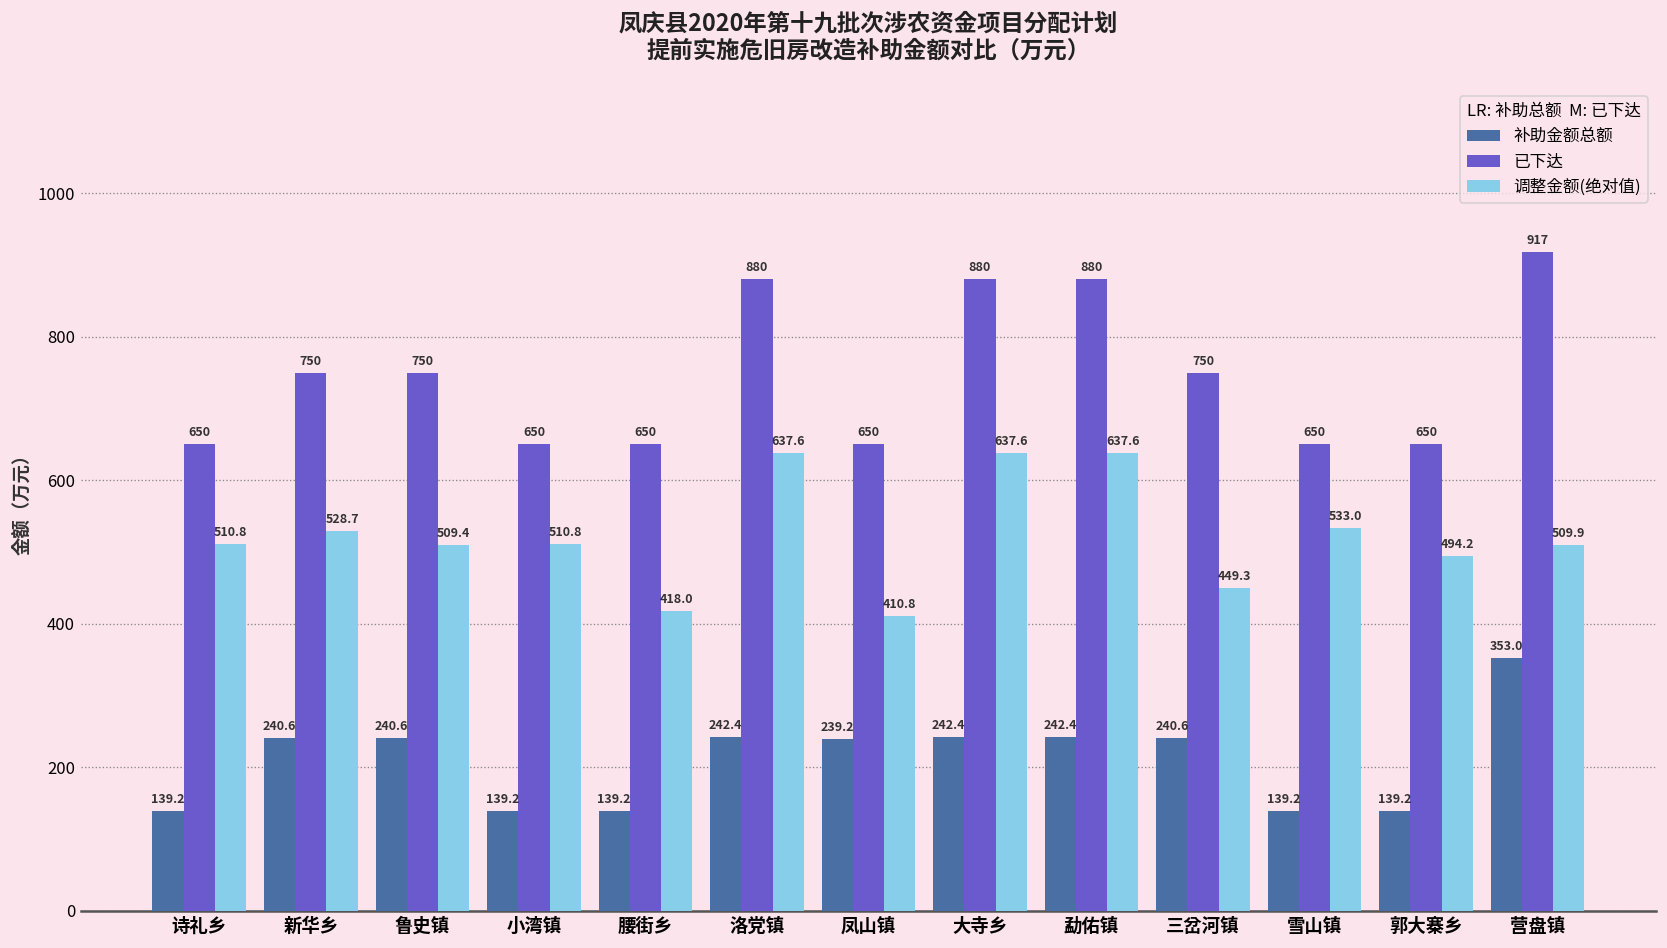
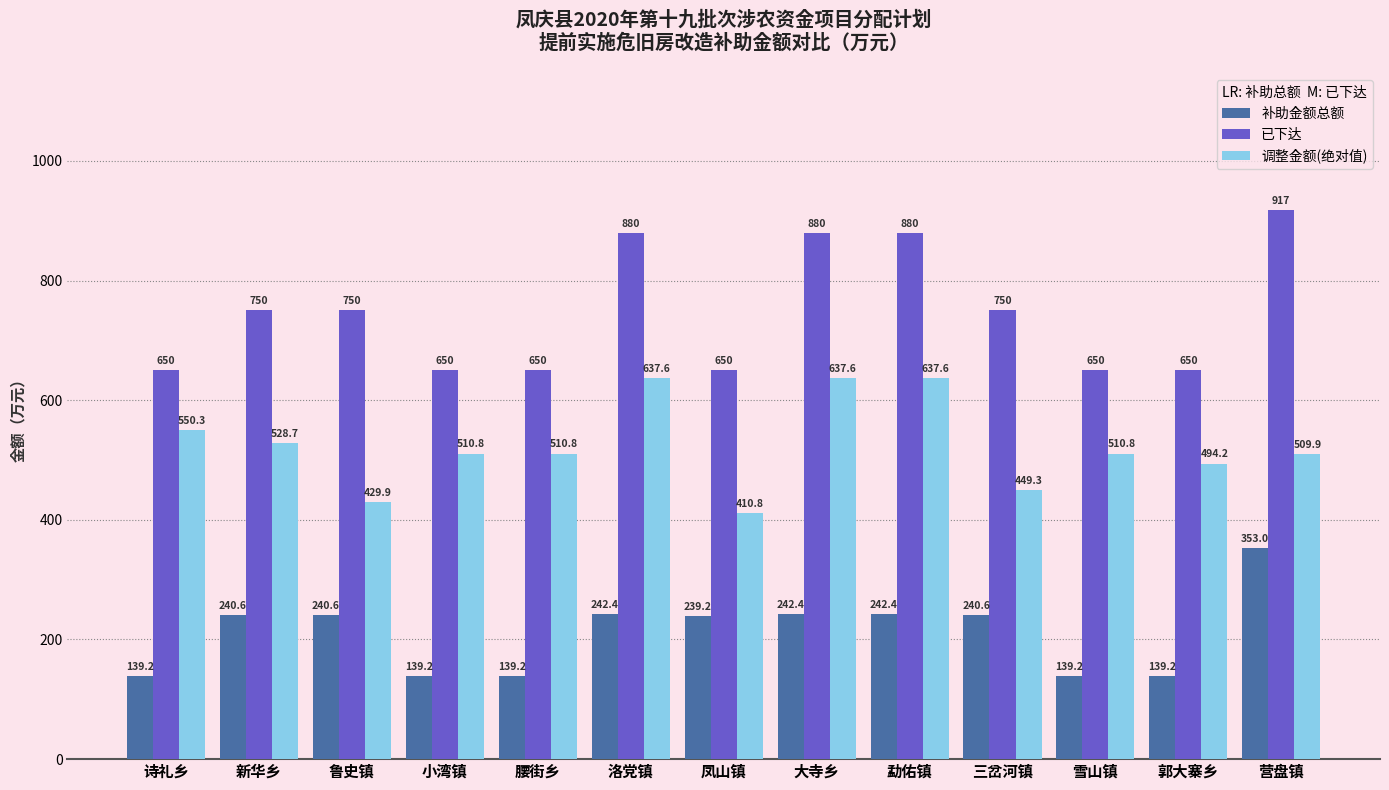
调整金额(绝对值), 诗礼乡: 510.8 -> 550.3
调整金额(绝对值), 鲁史镇: 509.4 -> 429.9
调整金额(绝对值), 腰街乡: 418.0 -> 510.8
调整金额(绝对值), 雪山镇: 533.0 -> 510.8
